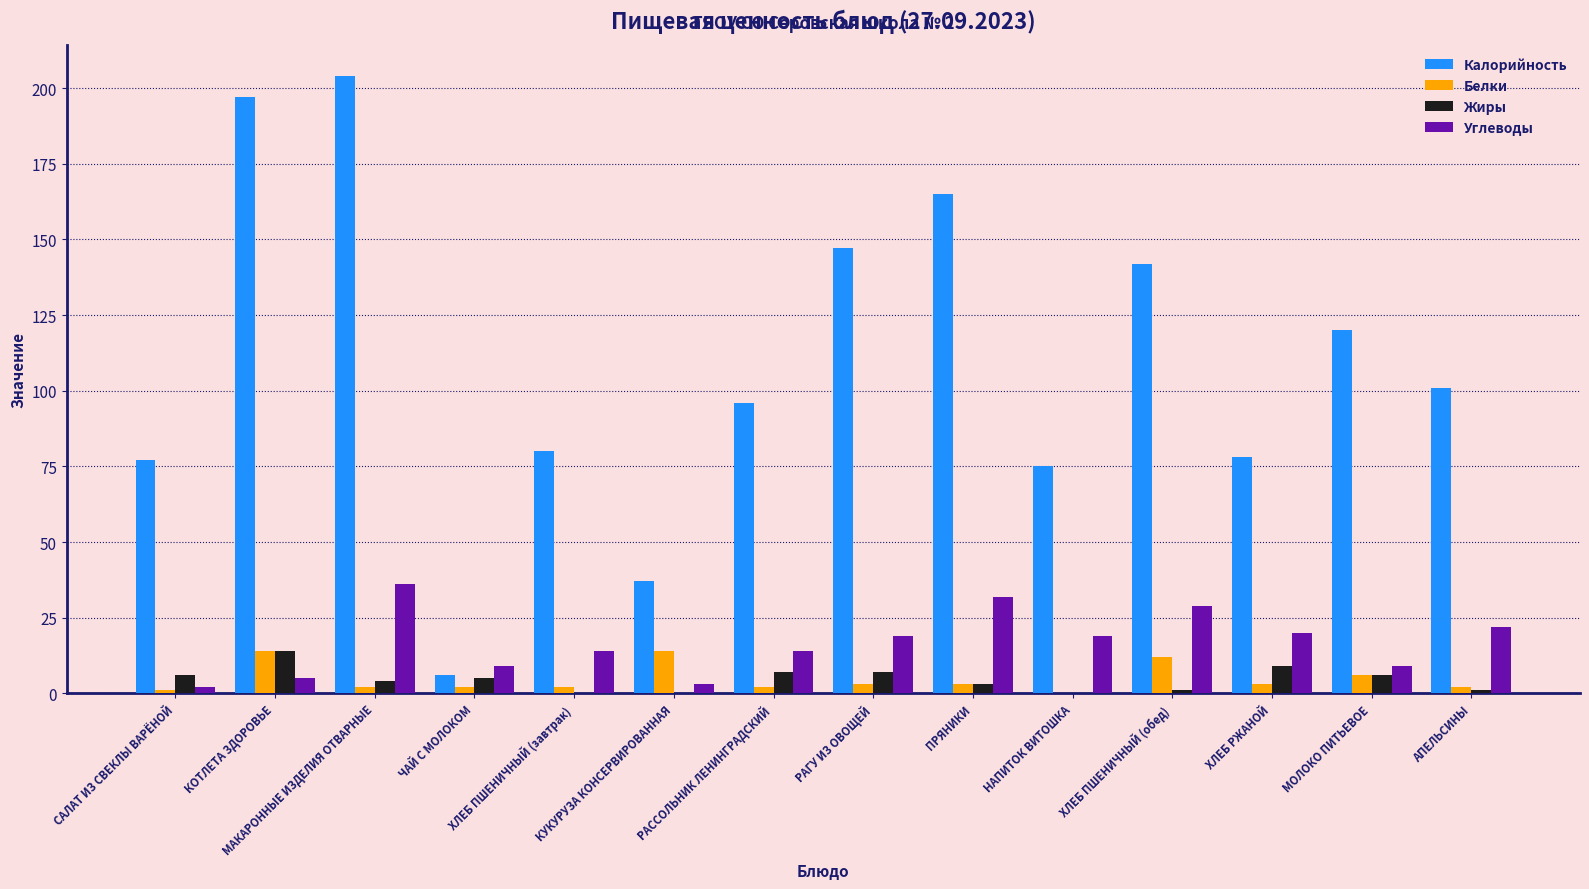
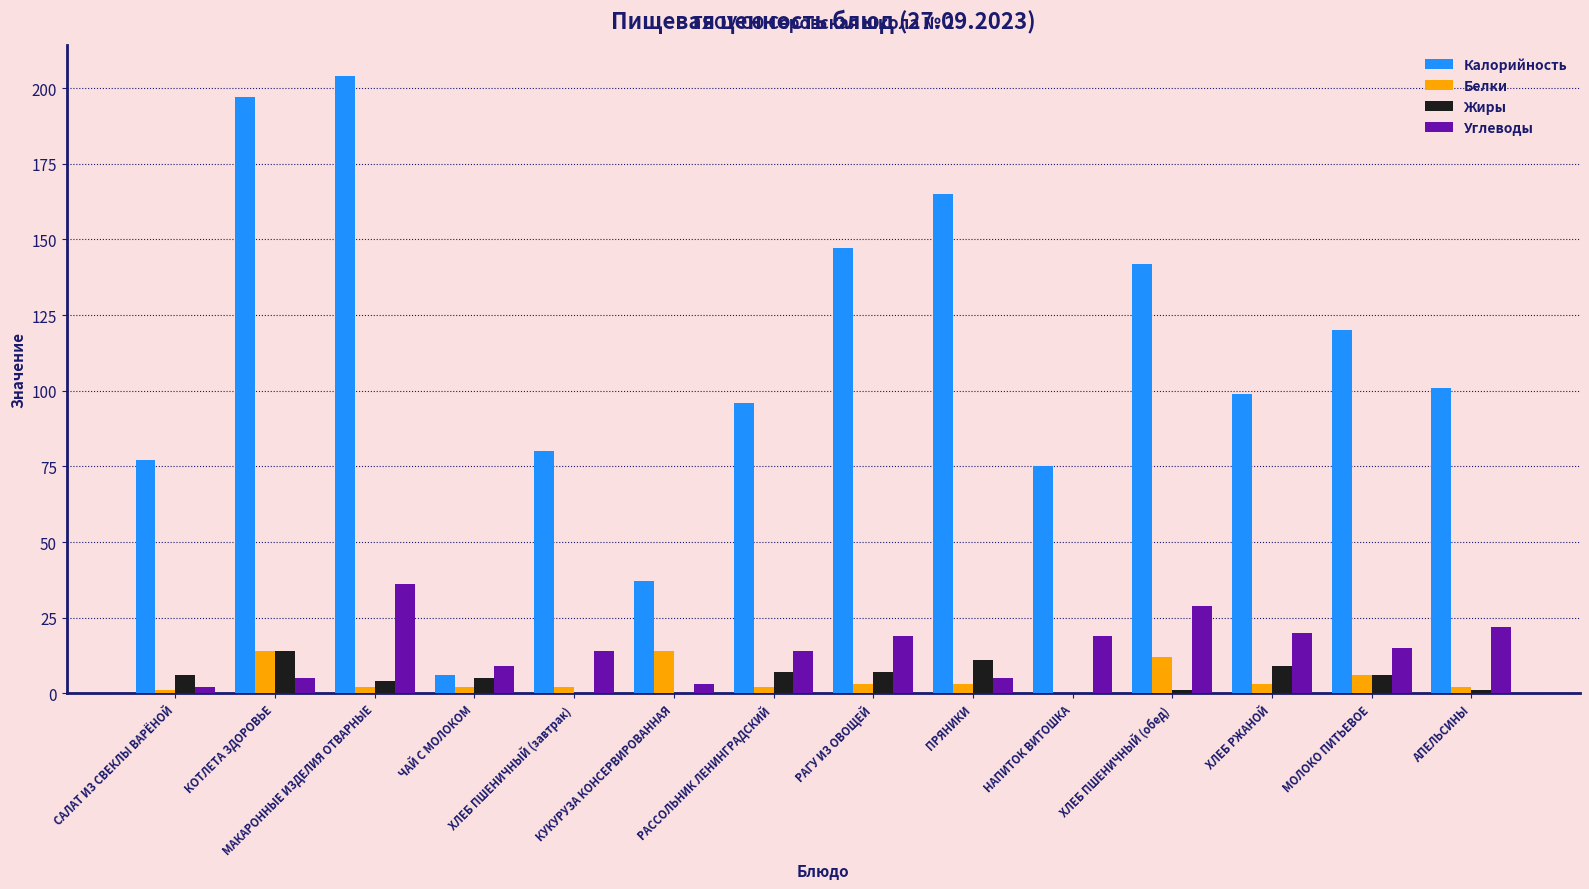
Жиры, ПРЯНИКИ: 3 -> 11
Углеводы, ПРЯНИКИ: 32 -> 5
Калорийность, ХЛЕБ РЖАНОЙ: 78 -> 99
Углеводы, МОЛОКО ПИТЬЕВОЕ: 9 -> 15
